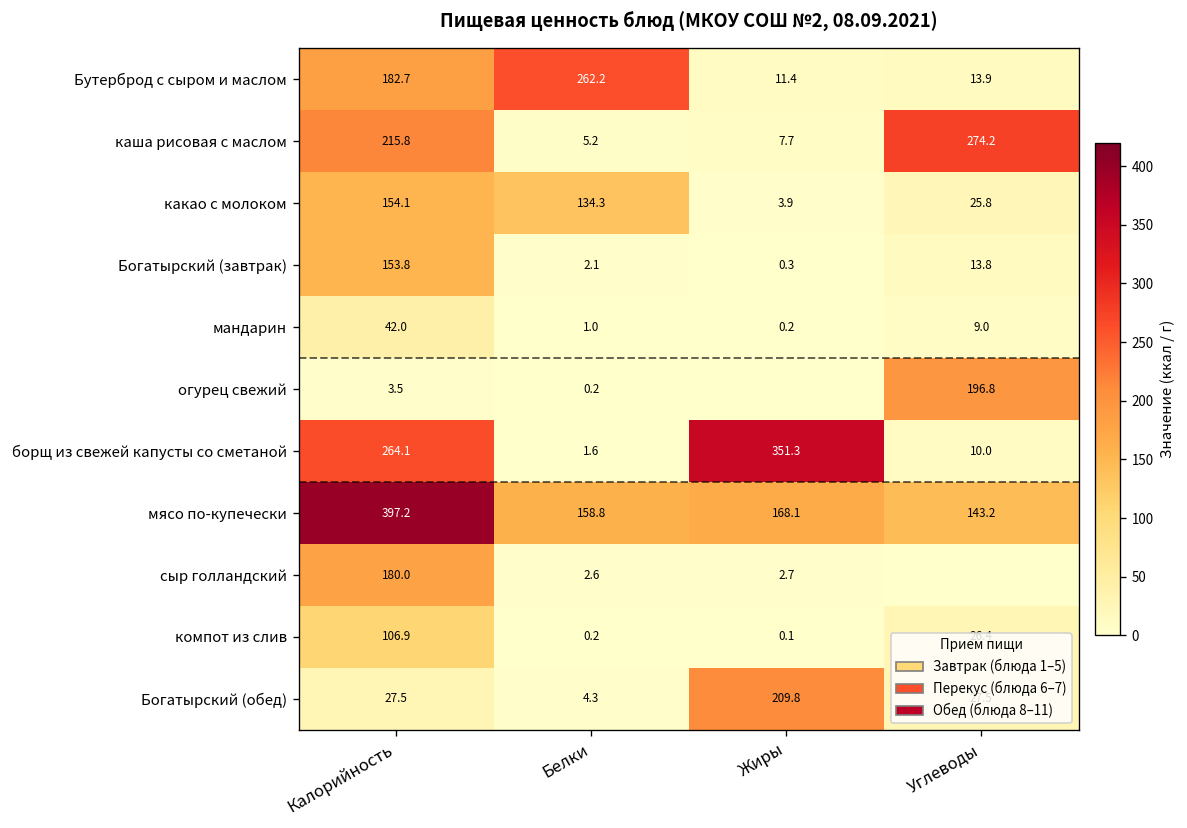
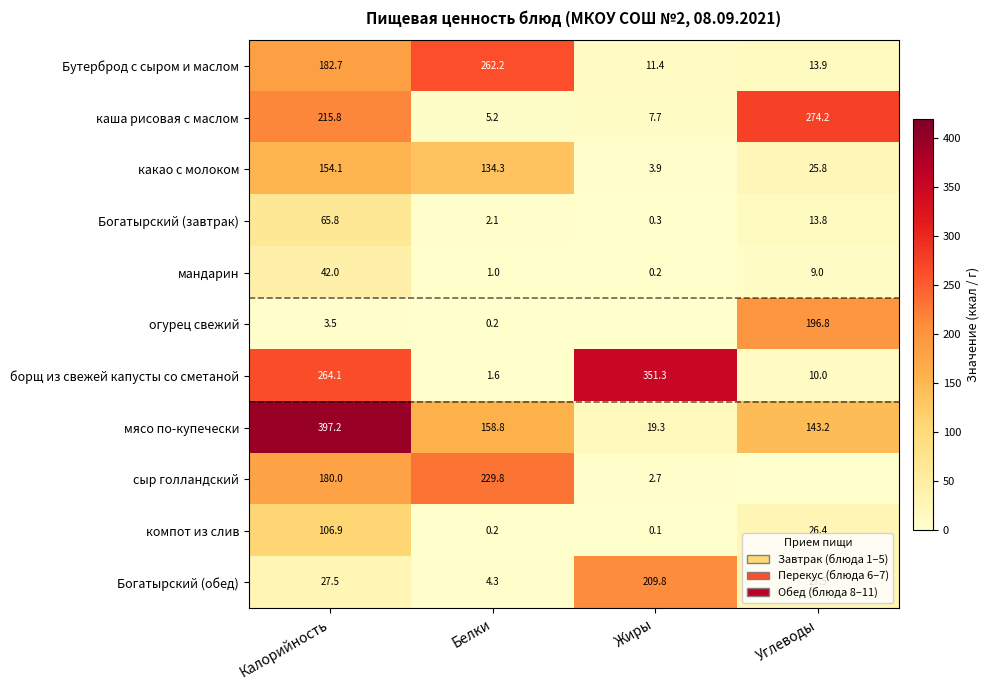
Богатырский (завтрак), Калорийность: 153.8 -> 65.8
мясо по-купечески, Жиры: 168.1 -> 19.3
сыр голландский, Белки: 2.6 -> 229.8
